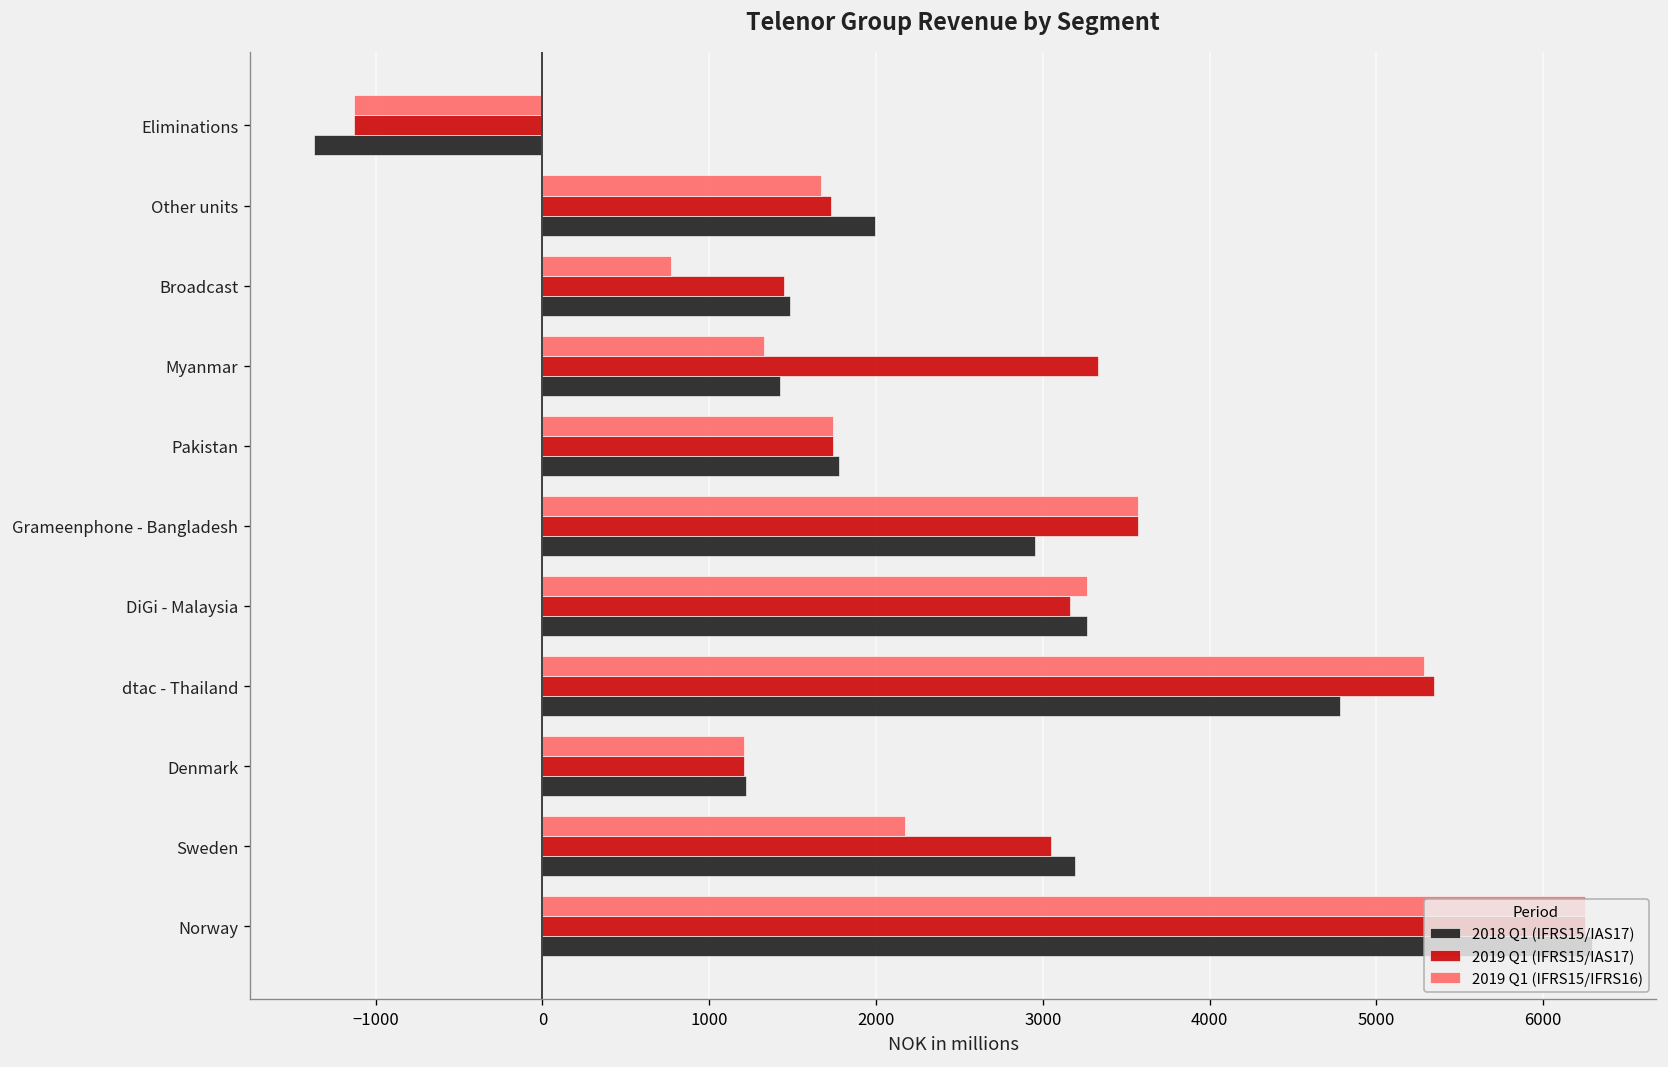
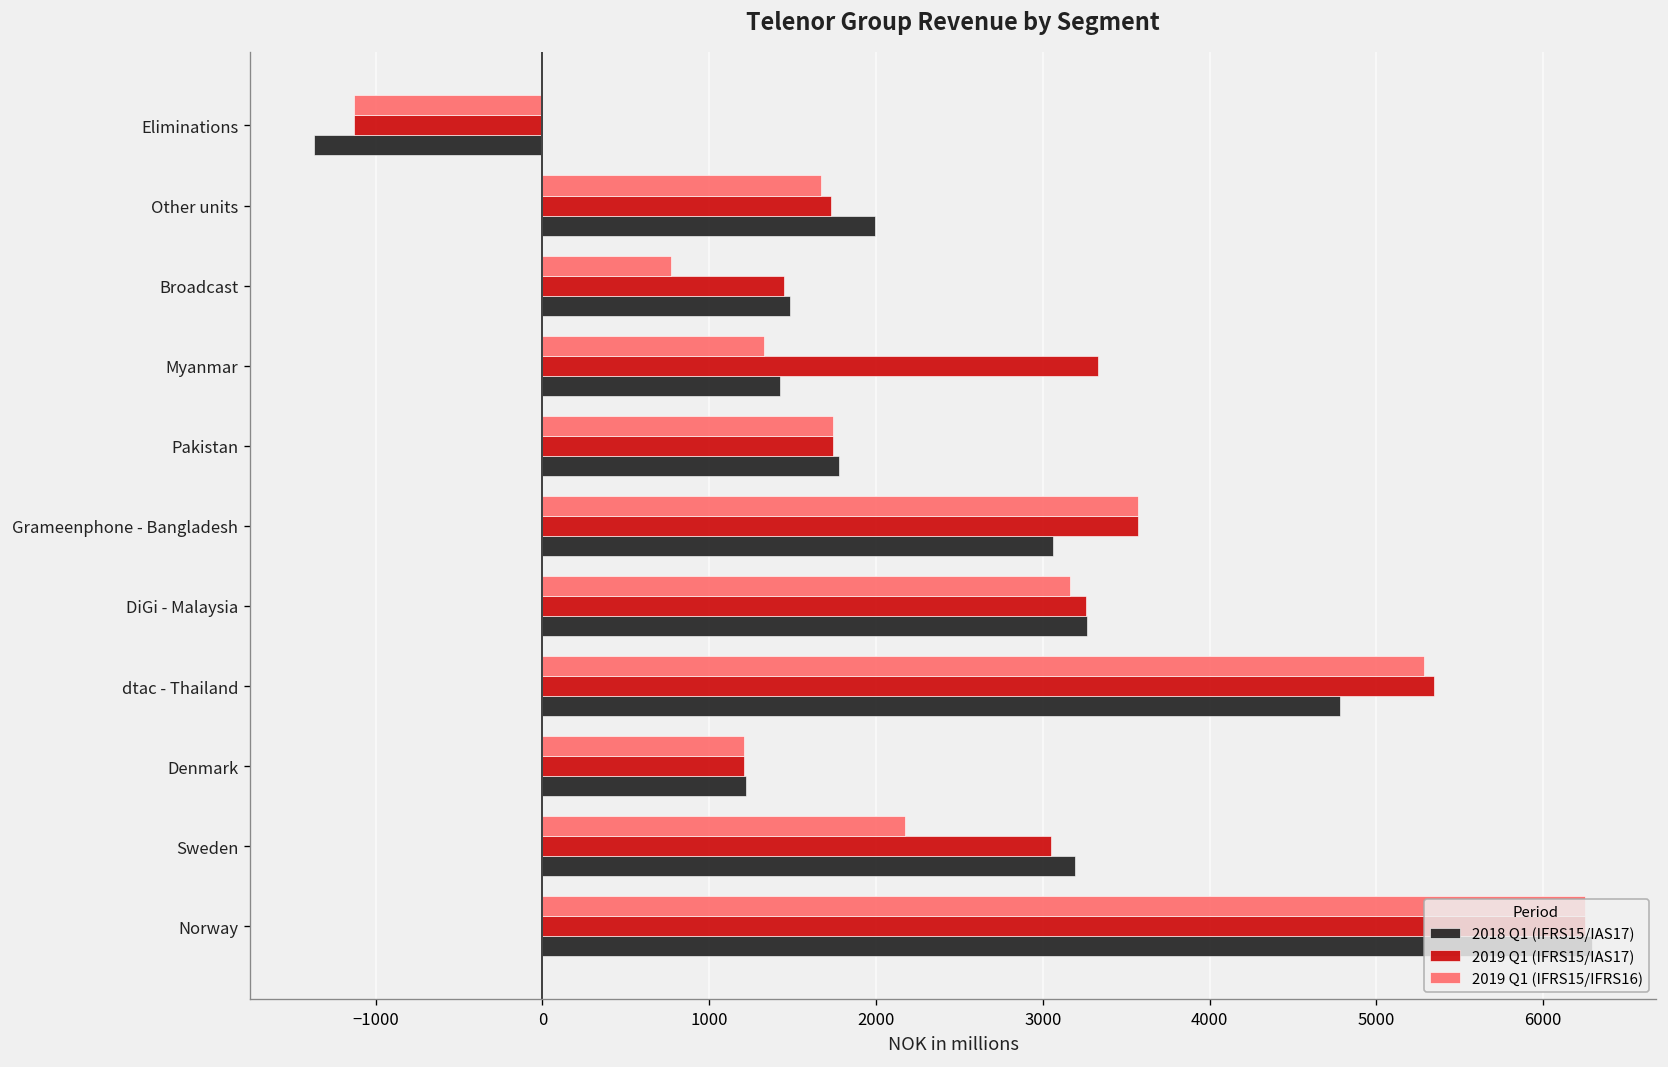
2018 Q1 (IFRS15/IAS17), Grameenphone - Bangladesh: 2950 -> 3060
2019 Q1 (IFRS15/IFRS16), DiGi - Malaysia: 3270 -> 3160
2019 Q1 (IFRS15/IAS17), DiGi - Malaysia: 3160 -> 3260
